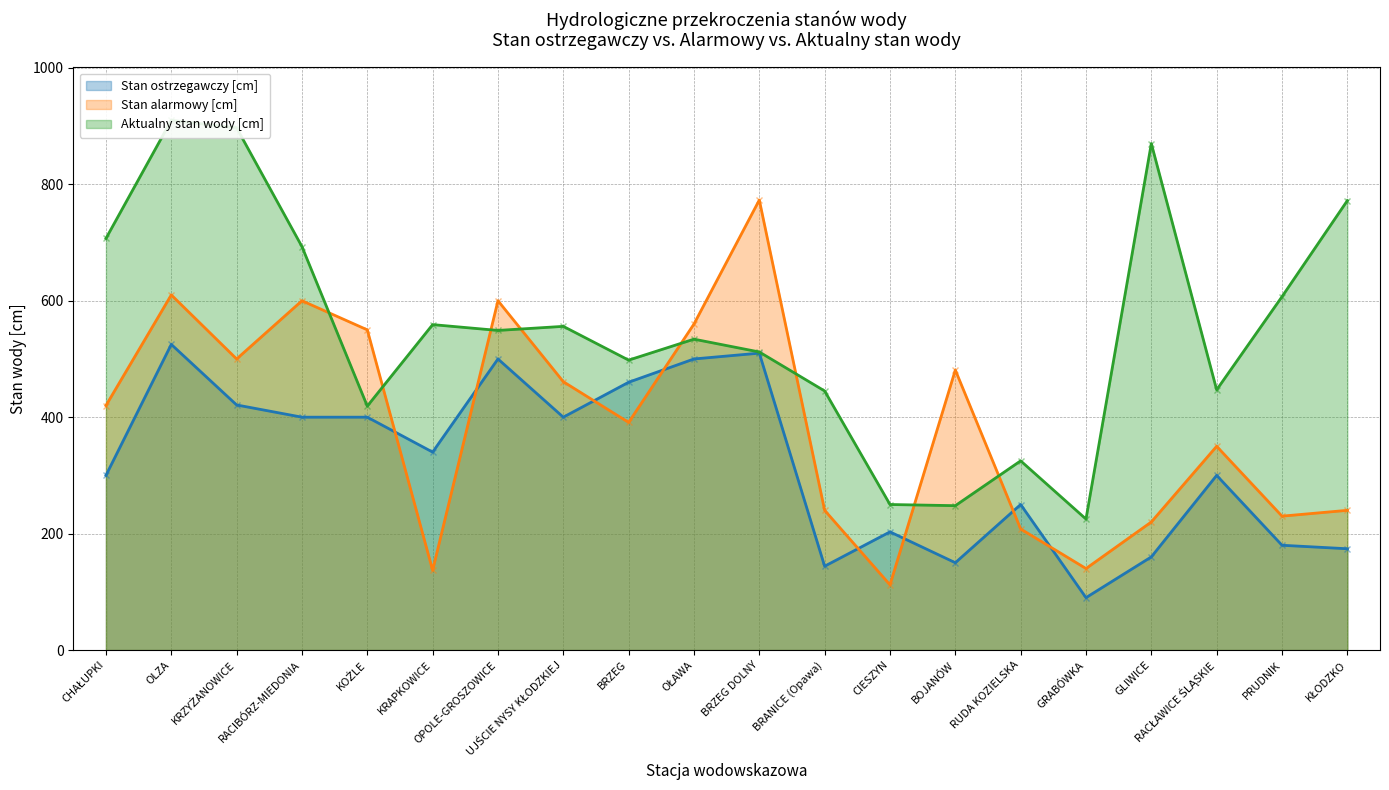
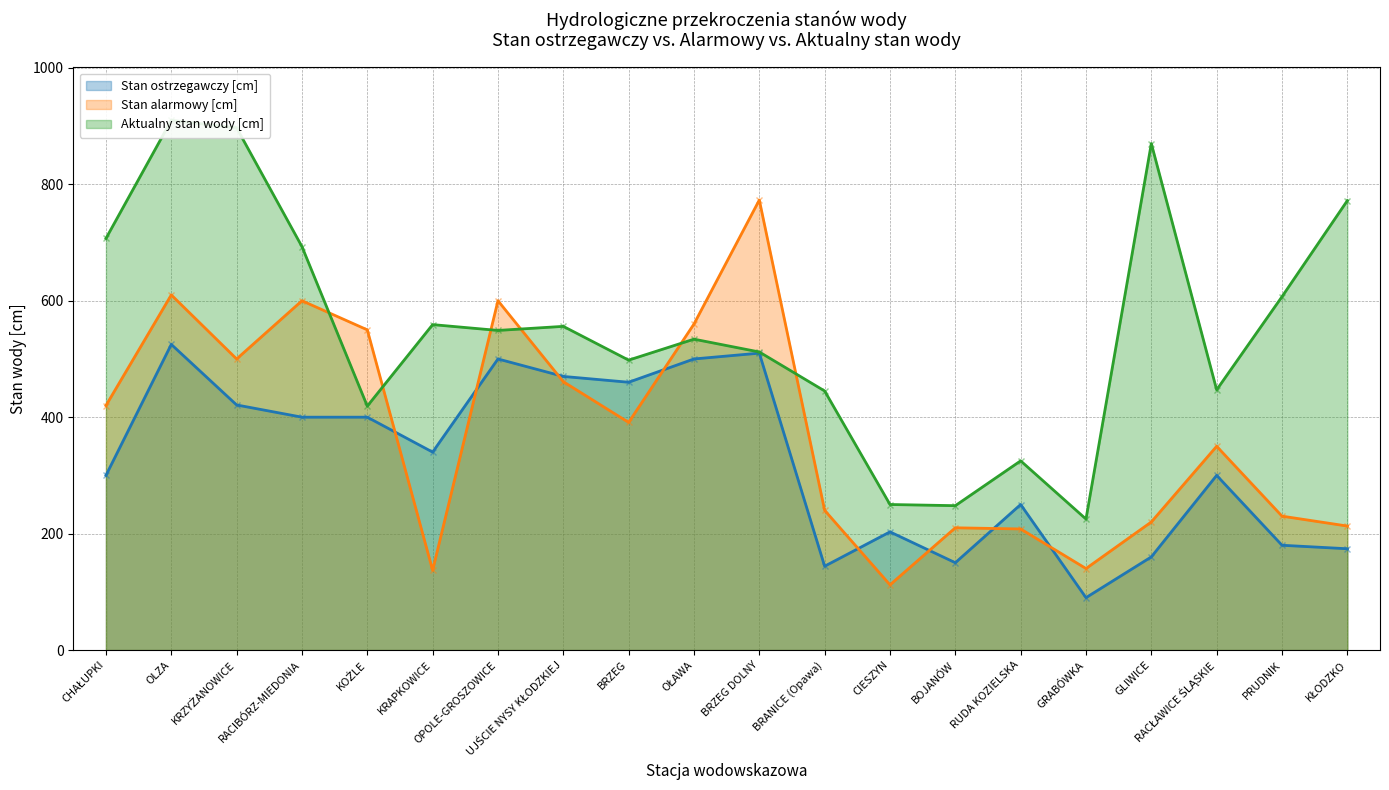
Stan ostrzegawczy [cm], UJŚCIE NYSY KŁODZKIEJ: 400 -> 470
Stan alarmowy [cm], BOJANÓW: 480 -> 210
Stan alarmowy [cm], KŁODZKO: 240 -> 210
